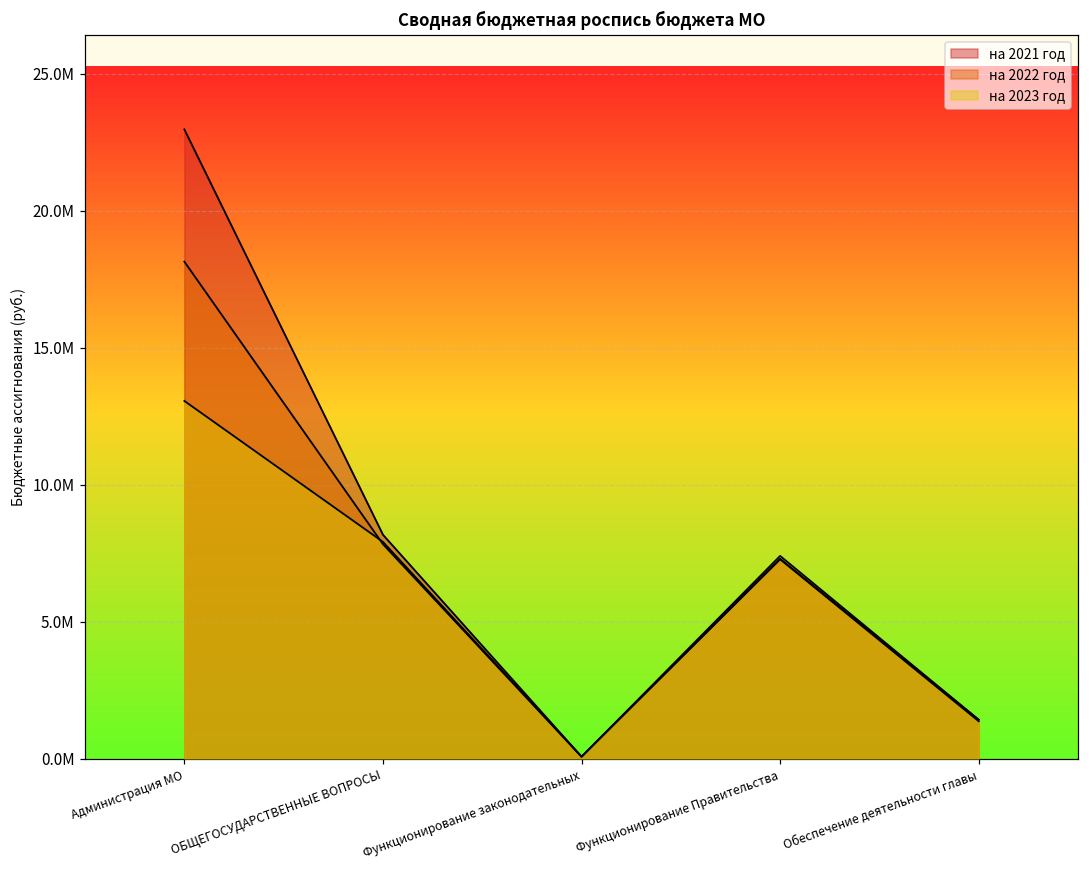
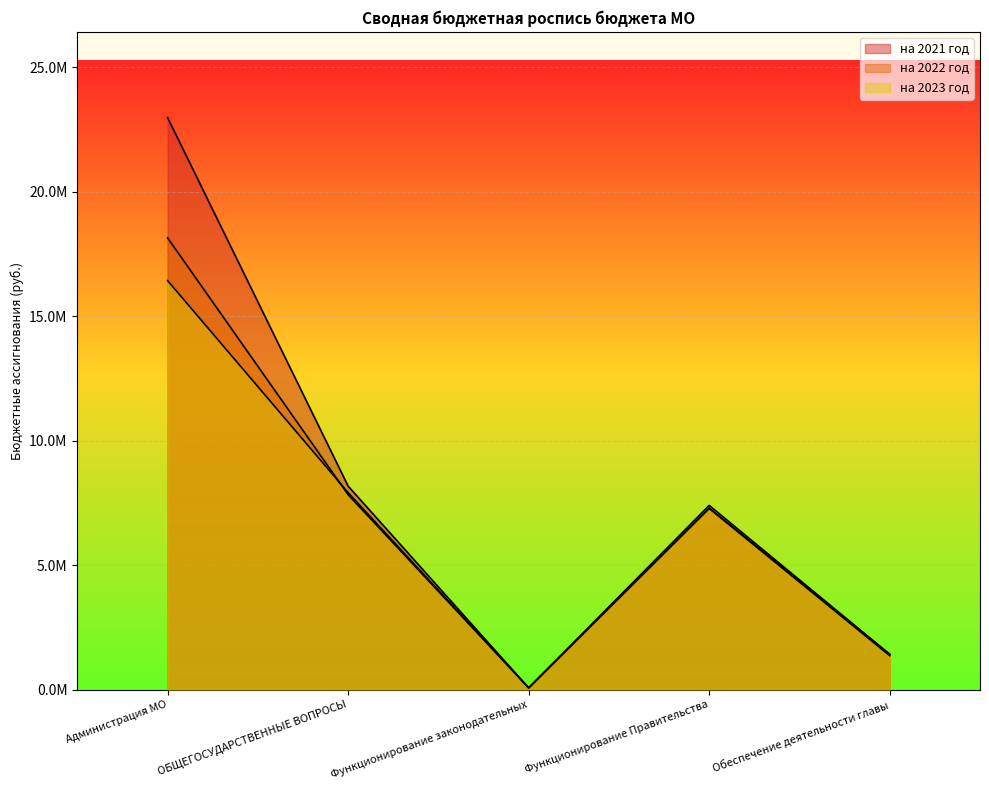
на 2023 год, Администрация МО: 13100000 -> 16400000
